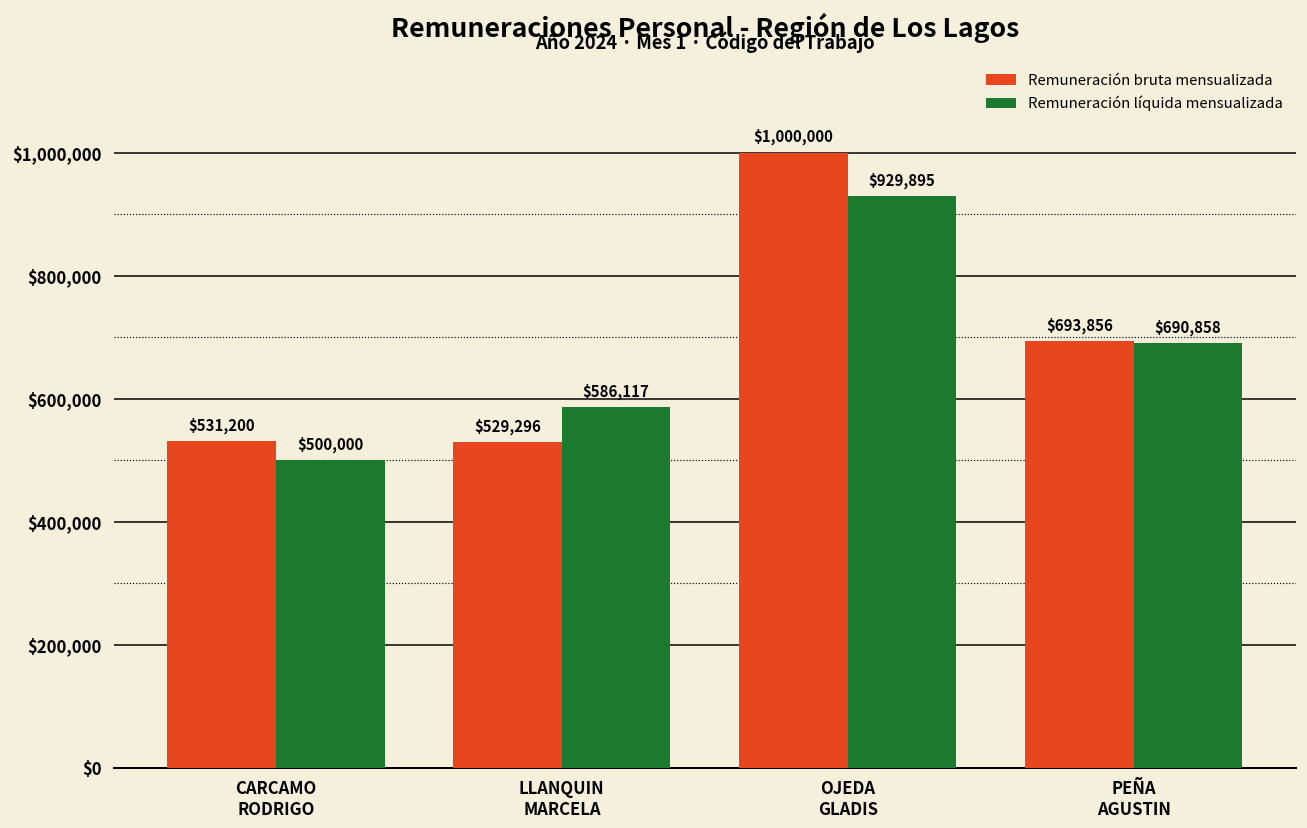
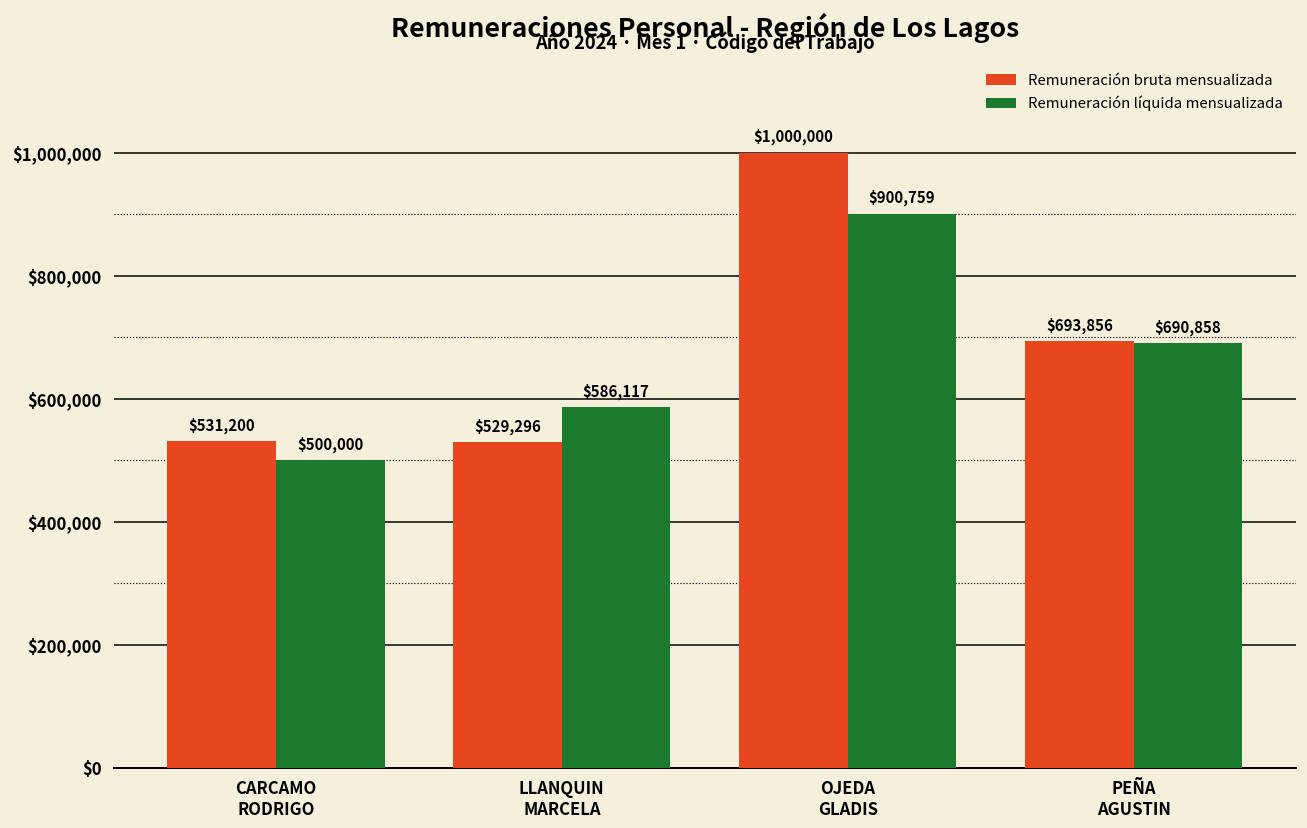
Remuneración líquida mensualizada, OJEDA GLADIS: $929,895 -> $900,759
